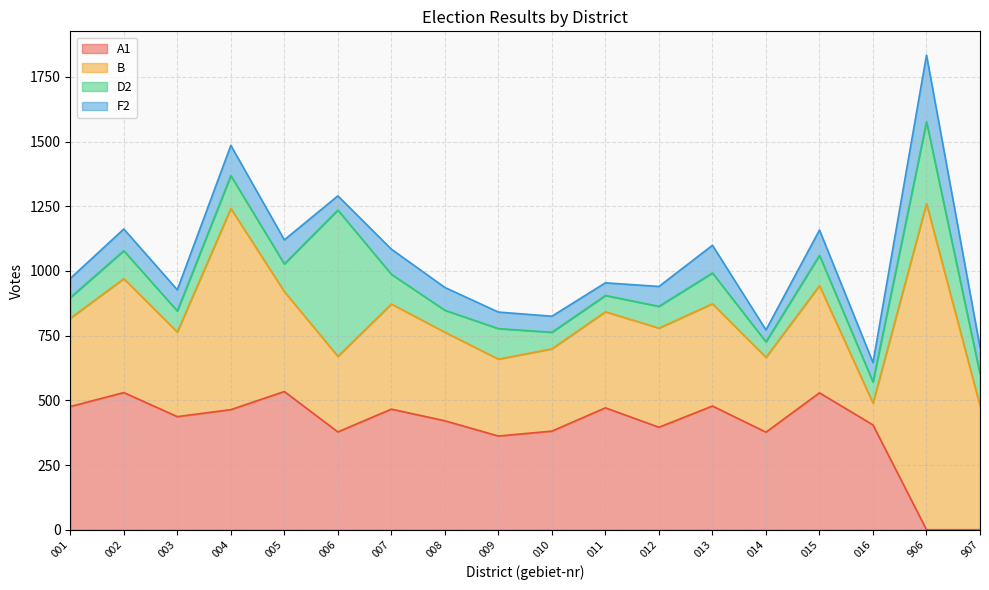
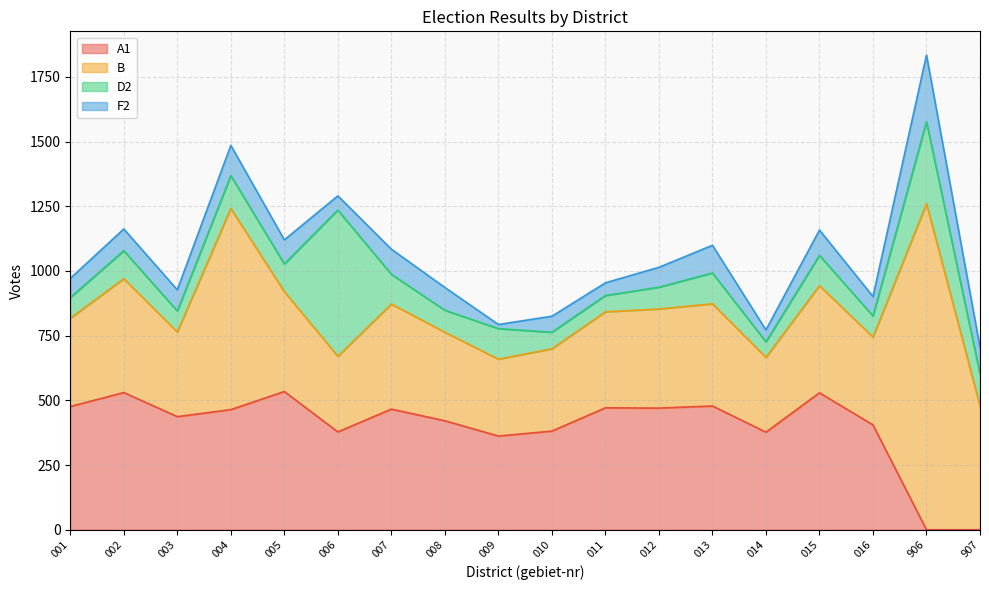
F2, 009: 60 -> 20
A1, 012: 400 -> 470
B, 016: 80 -> 340
